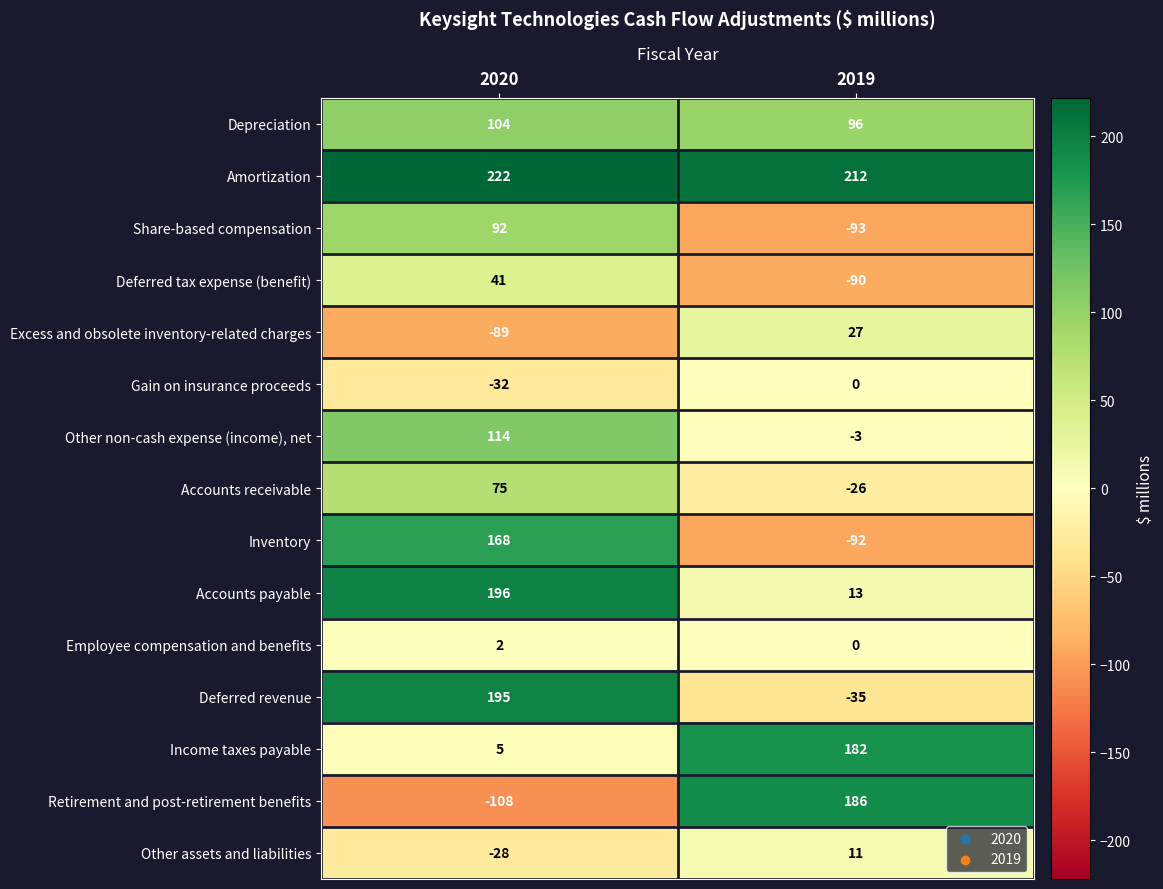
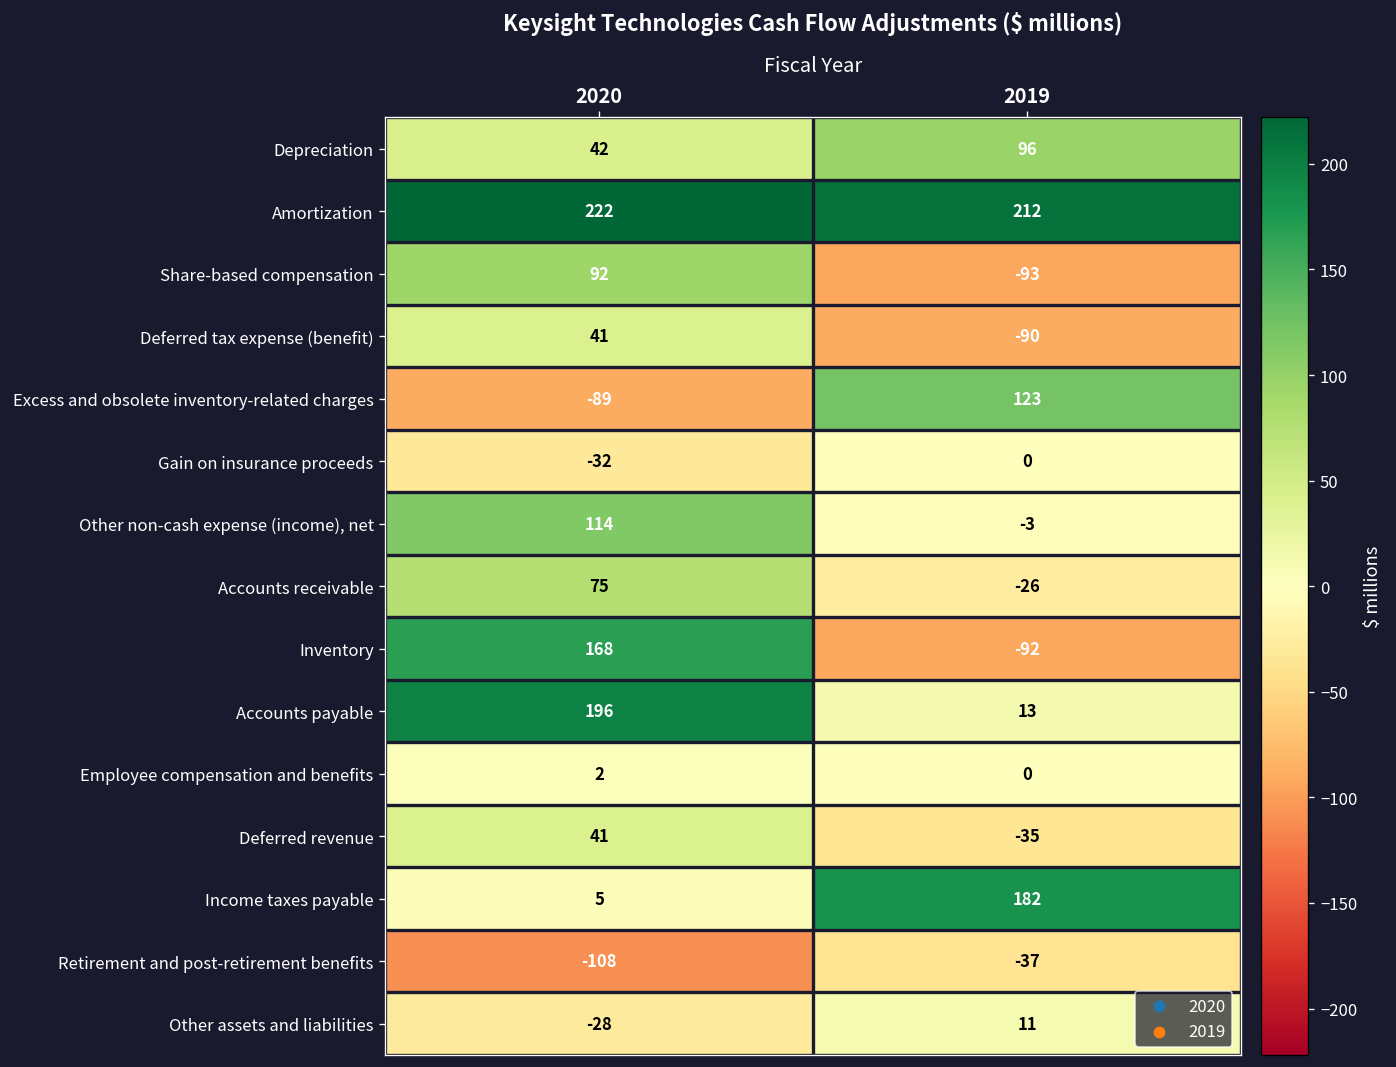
Depreciation, 2020: 104 -> 42
Excess and obsolete inventory-related charges, 2019: 27 -> 123
Deferred revenue, 2020: 195 -> 41
Retirement and post-retirement benefits, 2019: 186 -> -37
